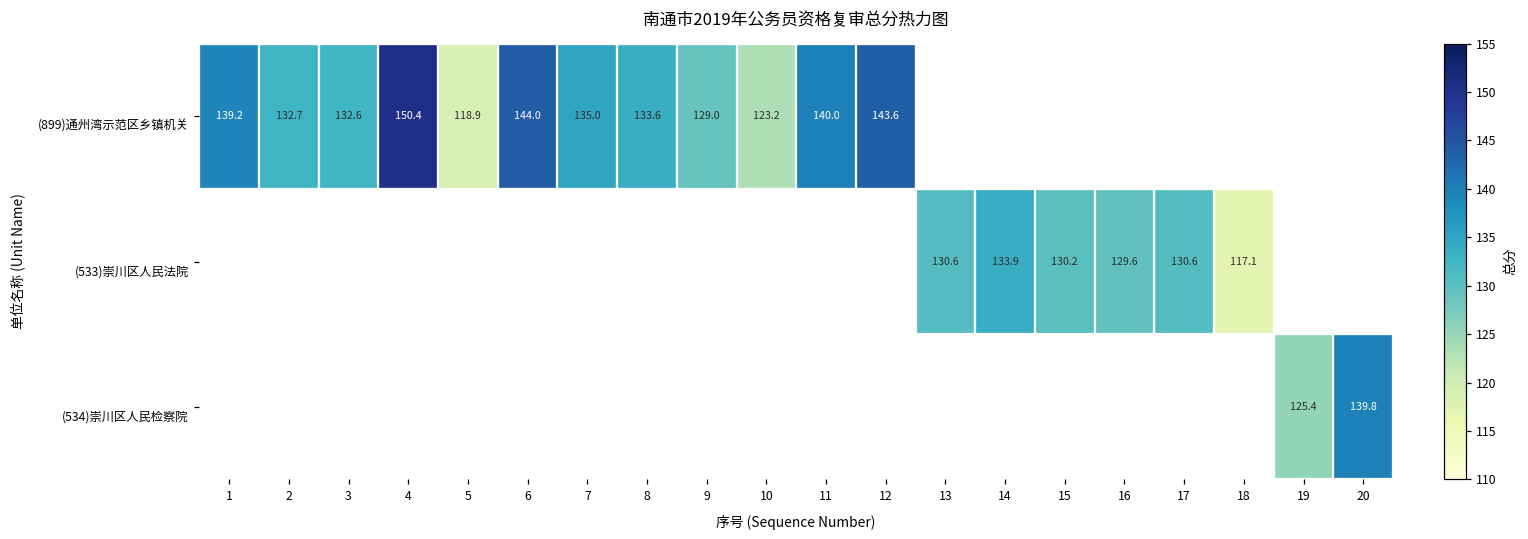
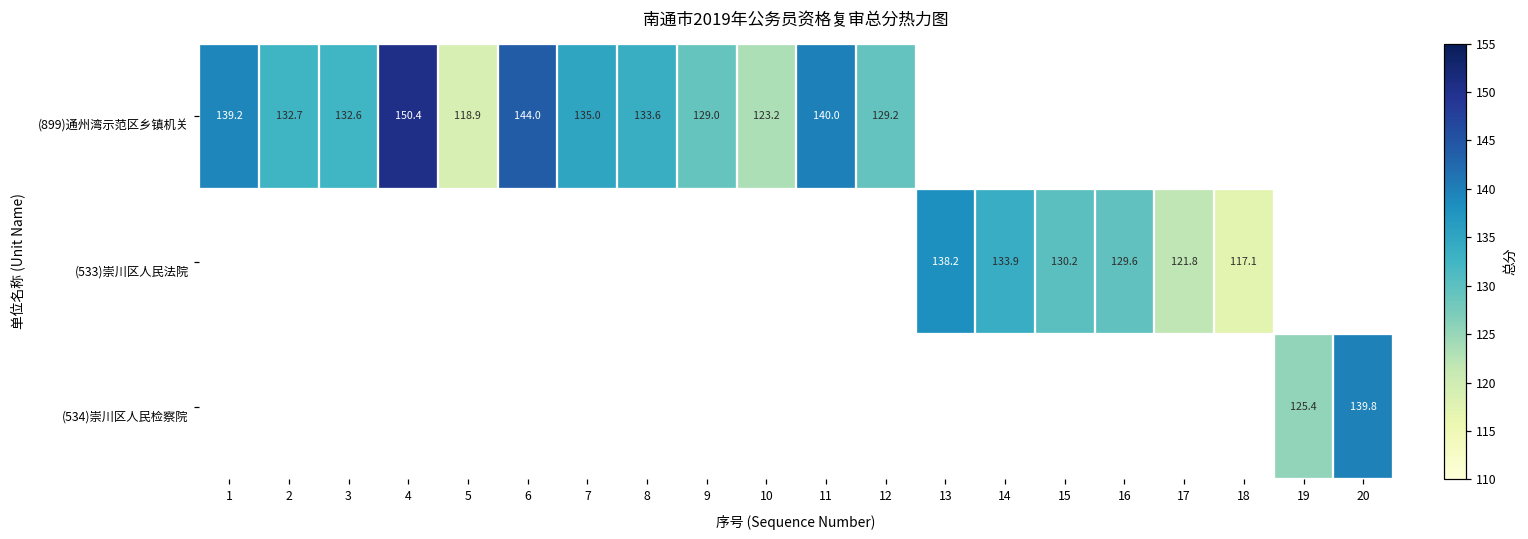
(899)通州湾示范区乡镇机关, 12: 143.6 -> 129.2
(533)崇川区人民法院, 13: 130.6 -> 138.2
(533)崇川区人民法院, 17: 130.6 -> 121.8
